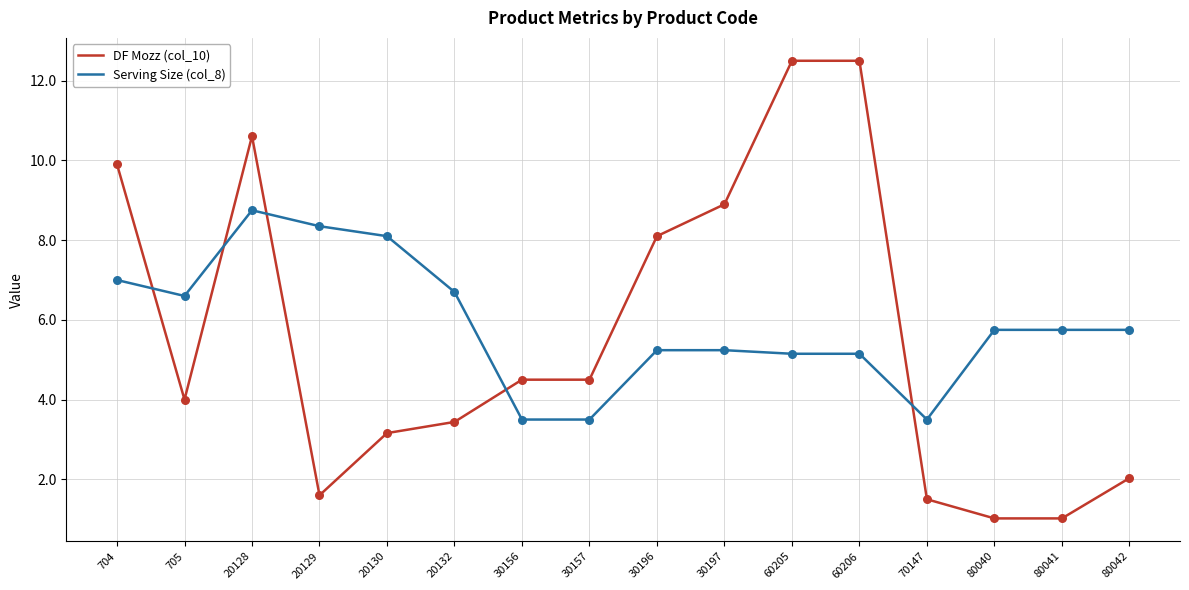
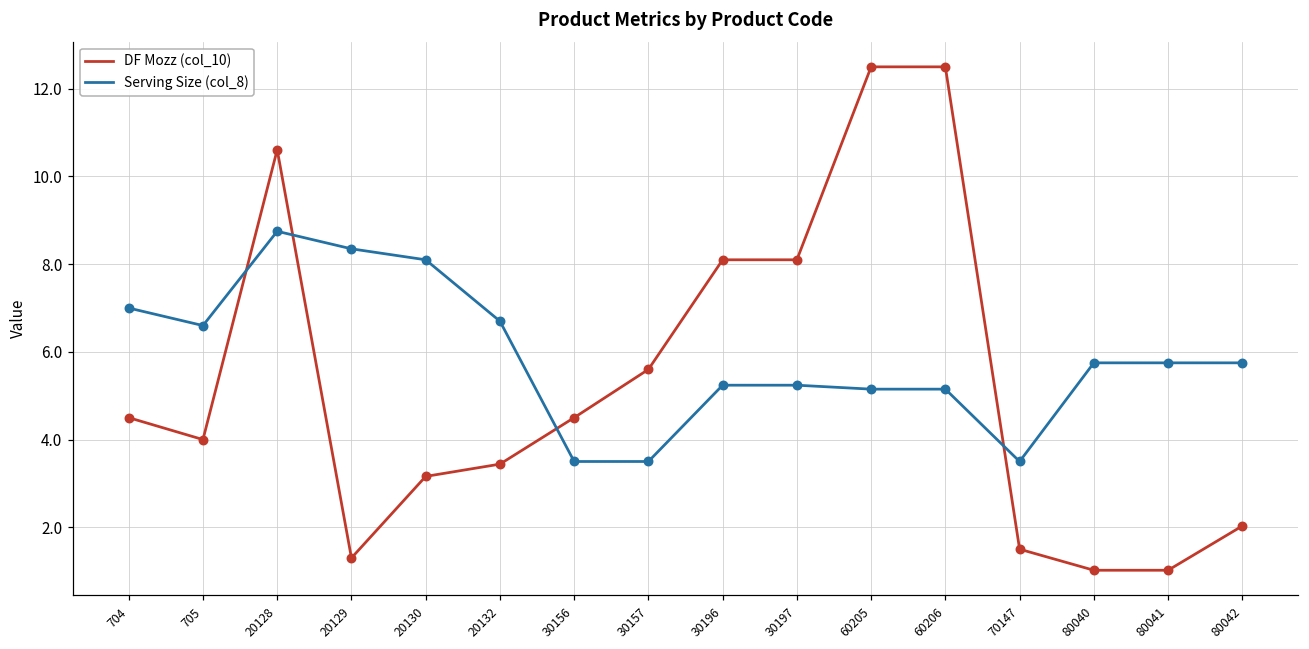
DF Mozz (col_10), 704: 9.9 -> 4.5
DF Mozz (col_10), 20129: 1.6 -> 1.3
DF Mozz (col_10), 30157: 4.5 -> 5.6
DF Mozz (col_10), 30197: 8.9 -> 8.1
